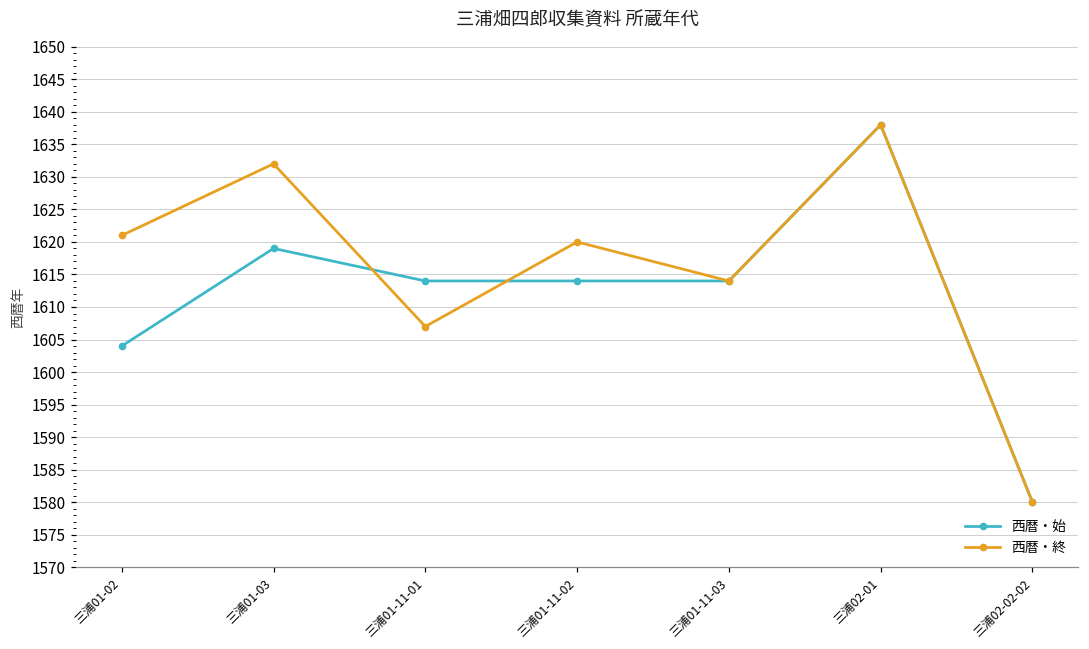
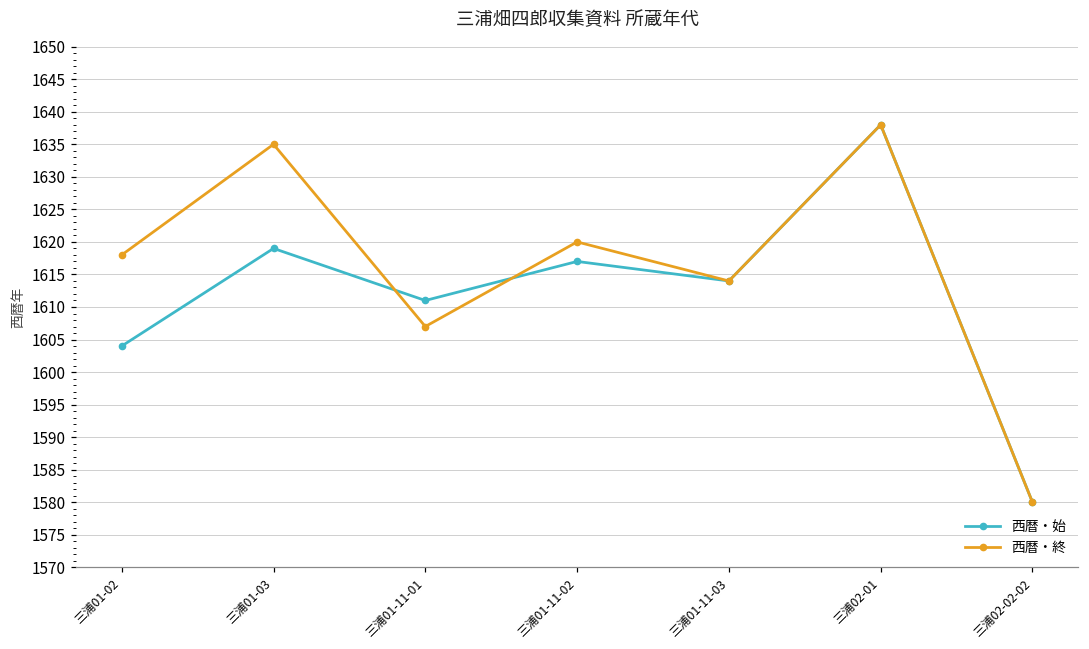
西暦・終, 三浦01-02: 1621 -> 1618
西暦・終, 三浦01-03: 1632 -> 1635
西暦・始, 三浦01-11-01: 1614 -> 1611
西暦・始, 三浦01-11-02: 1614 -> 1617
